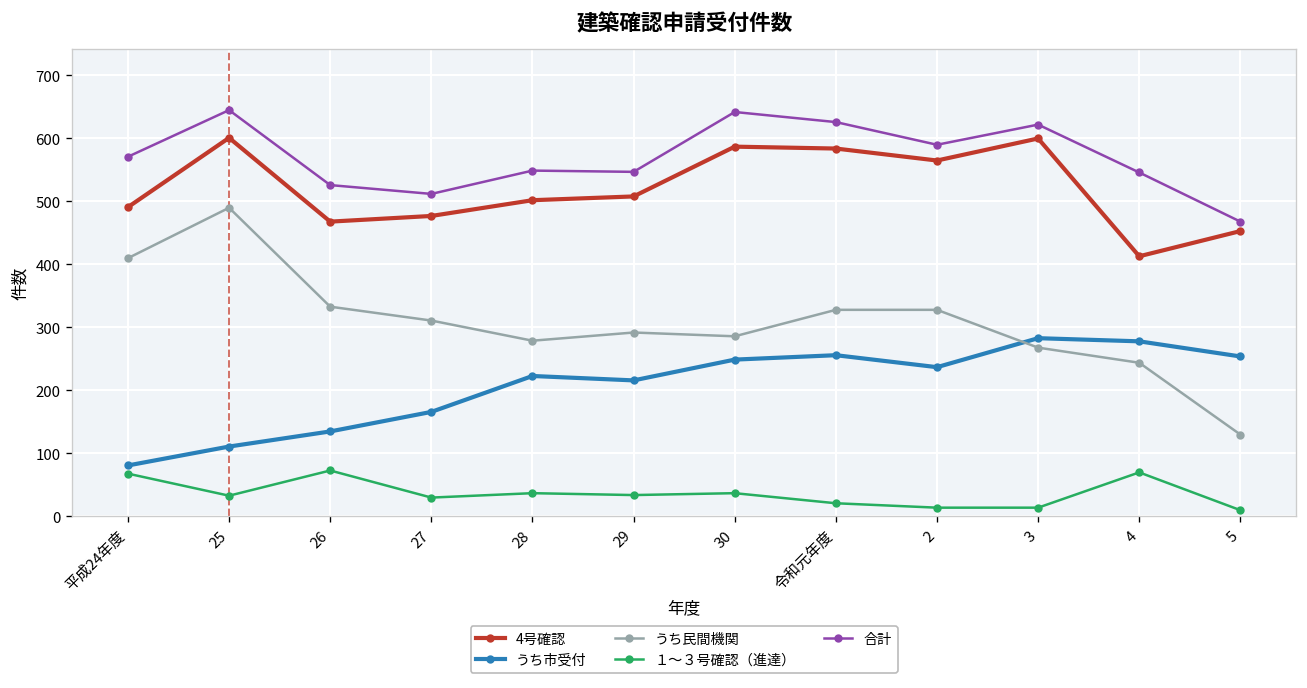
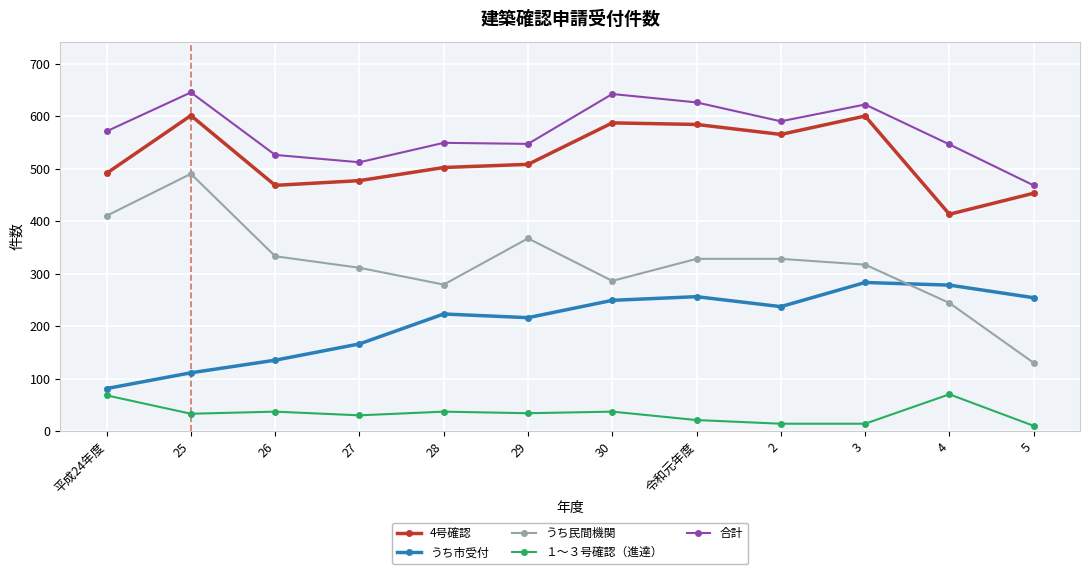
１～３号確認（進達）, 26: 70 -> 40
うち民間機関, 29: 290 -> 370
うち民間機関, 3: 270 -> 320
